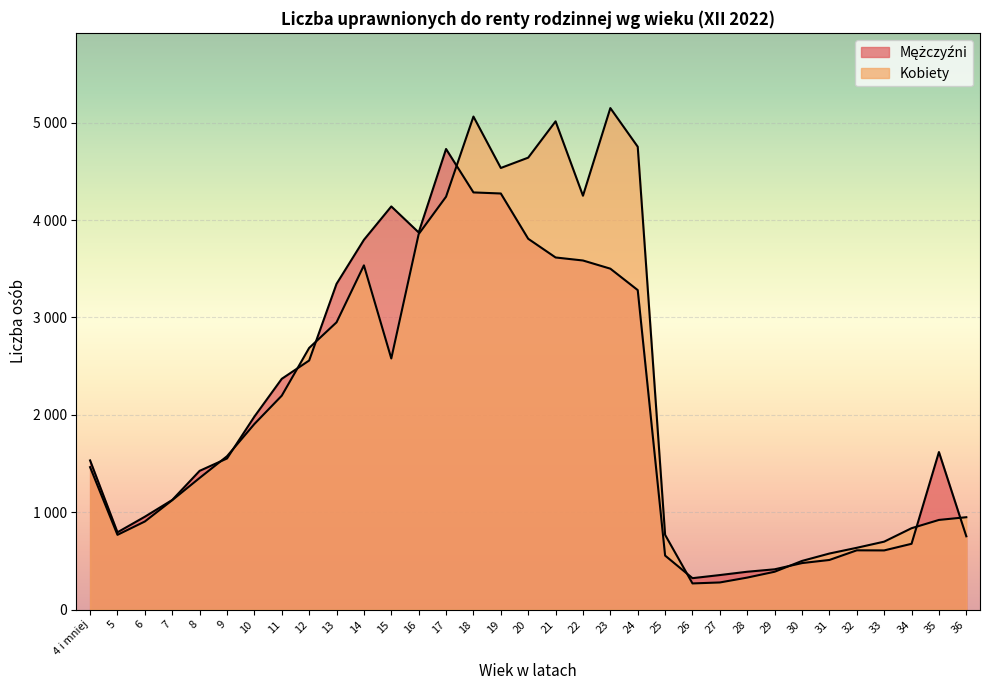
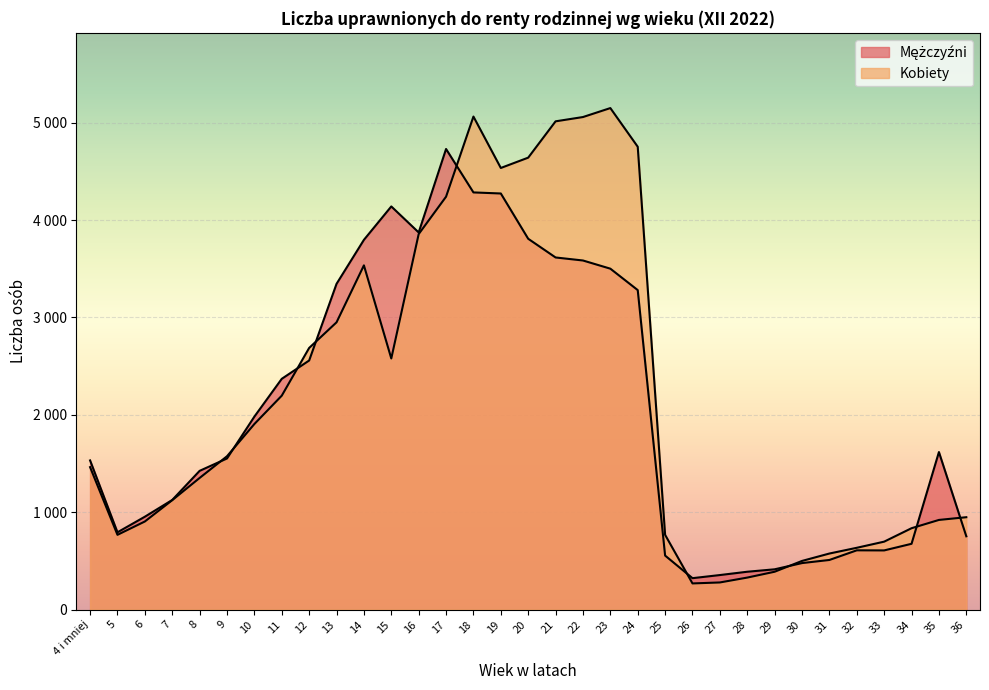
Kobiety, 22: 4300 -> 5100
